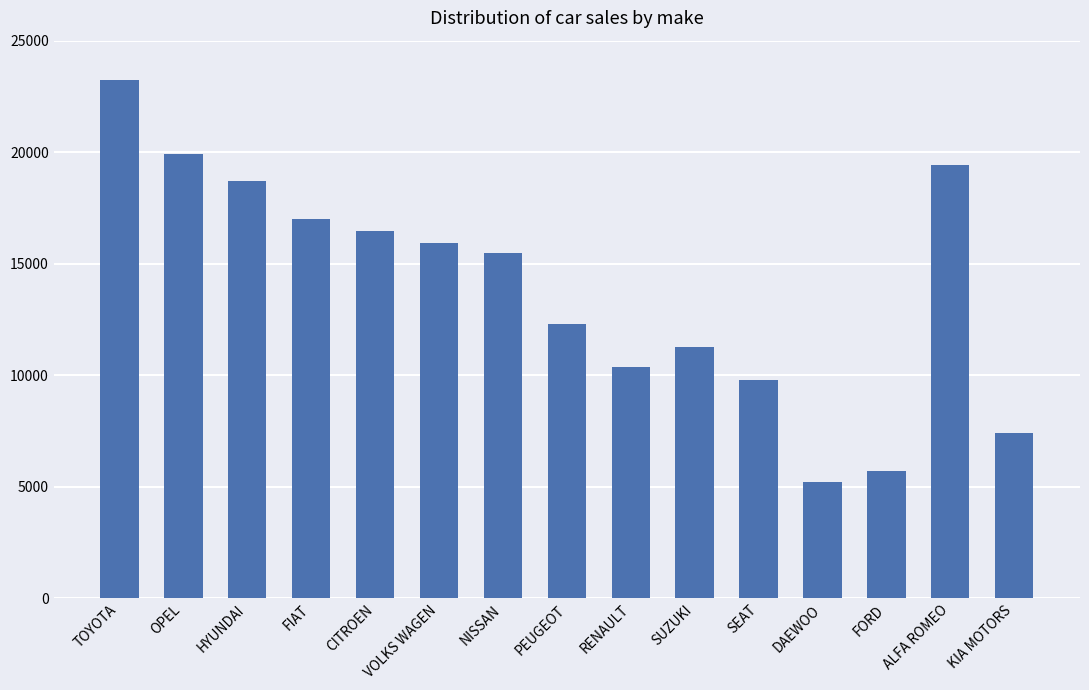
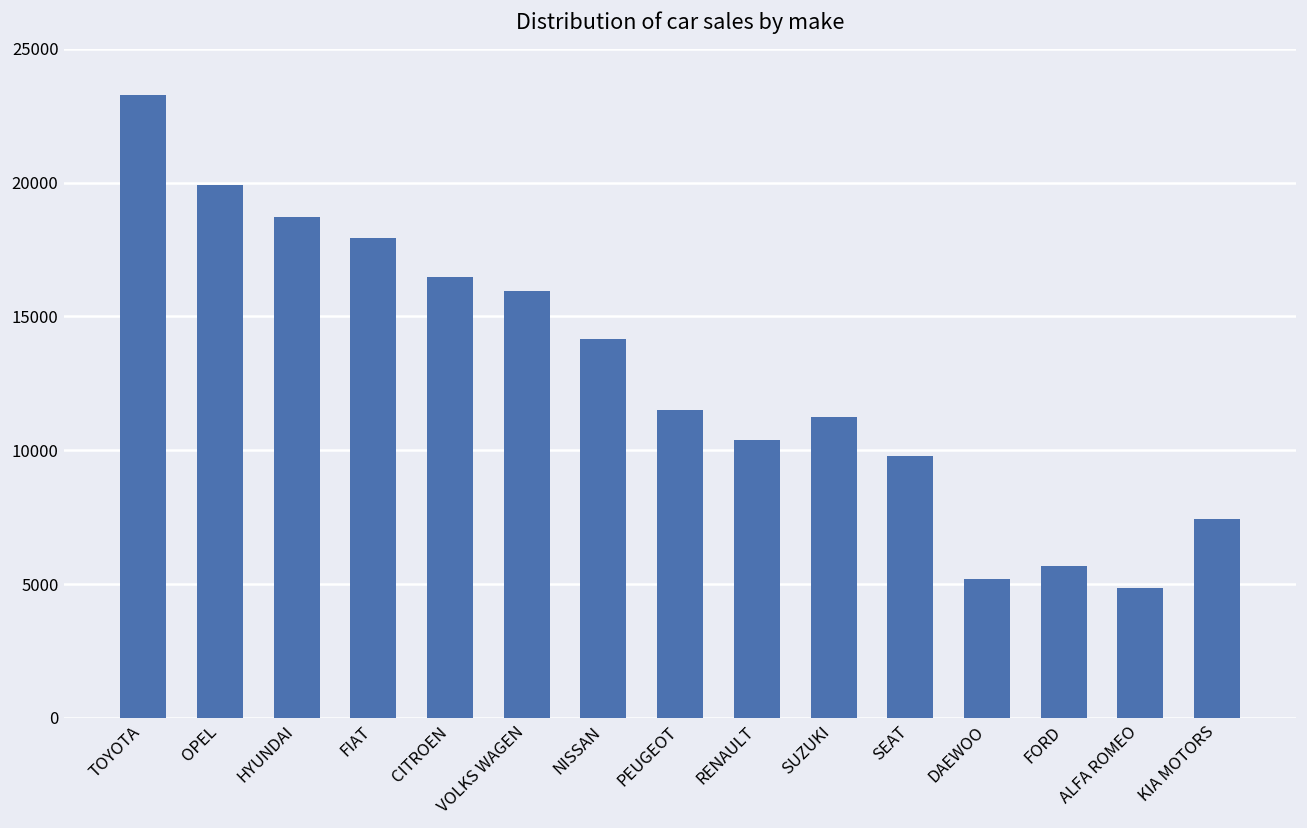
FIAT: 17000 -> 17900
NISSAN: 15500 -> 14100
PEUGEOT: 12300 -> 11500
ALFA ROMEO: 19400 -> 4800
